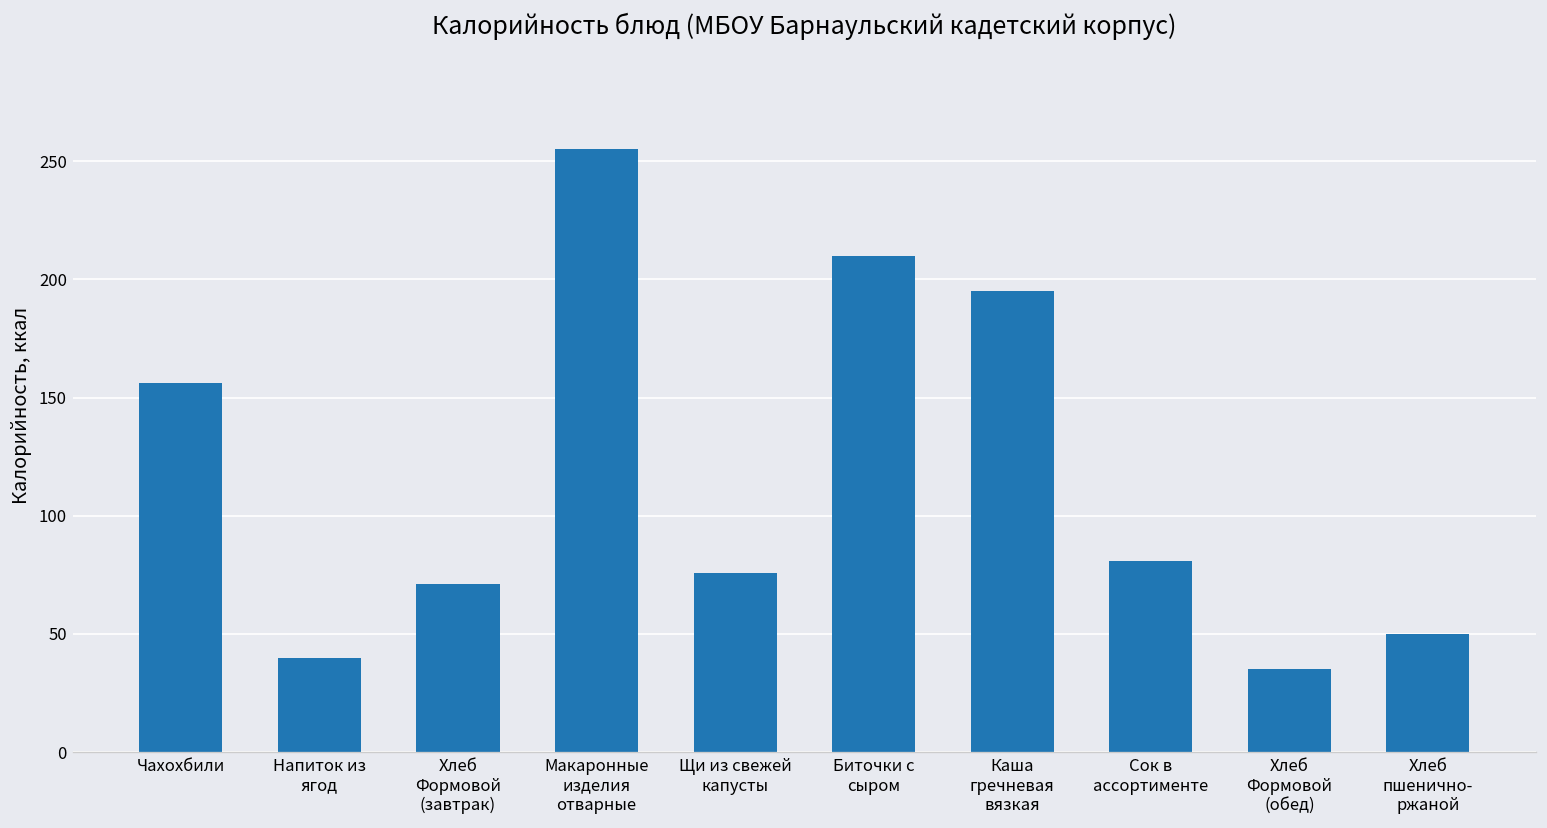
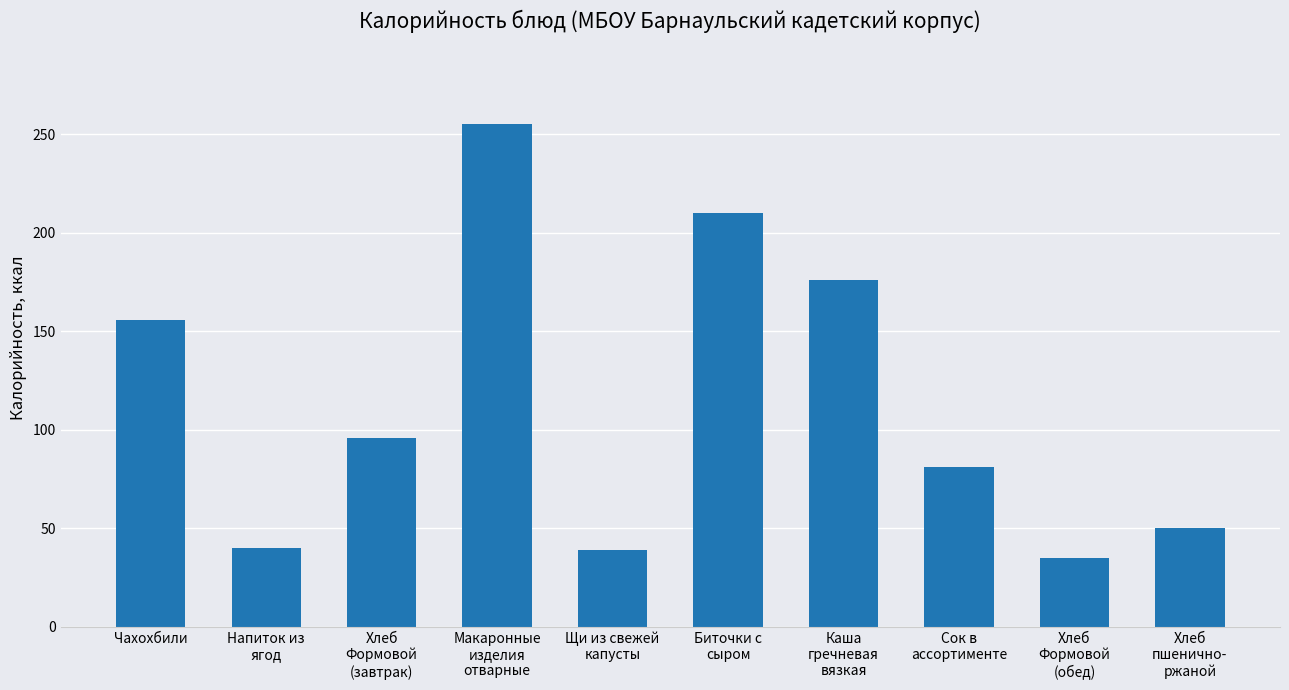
Хлеб Формовой (завтрак): 71 -> 96
Щи из свежей капусты: 76 -> 39
Каша гречневая вязкая: 195 -> 176
